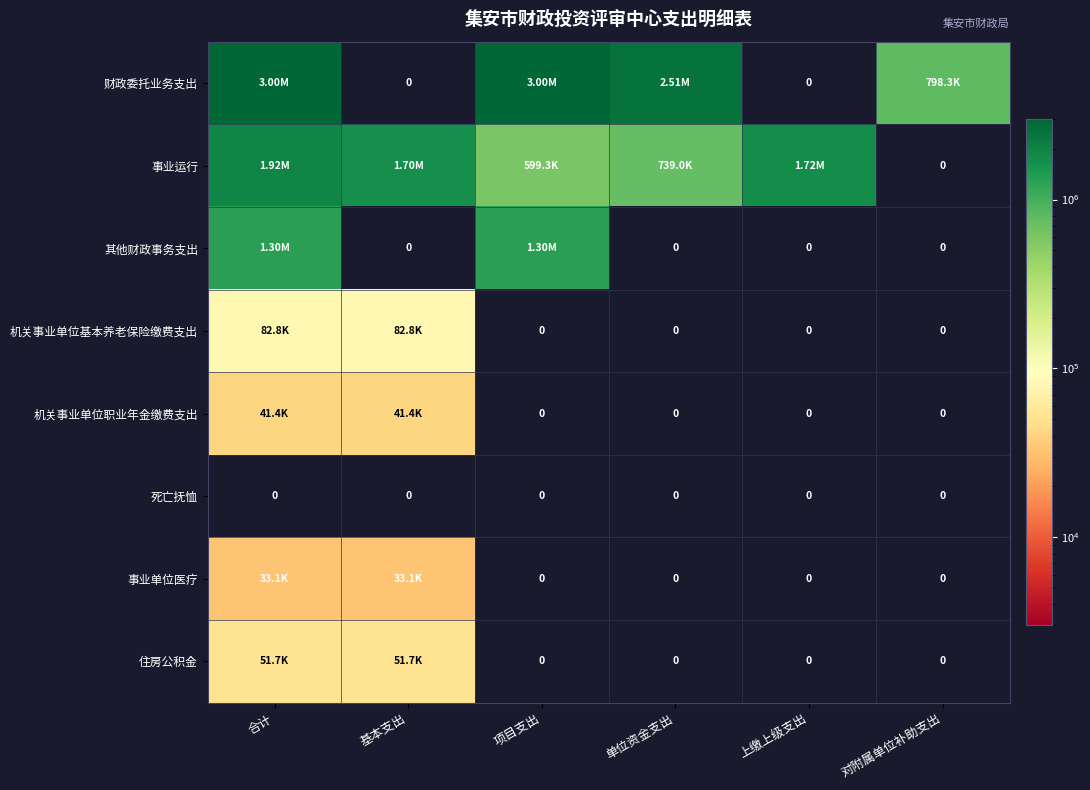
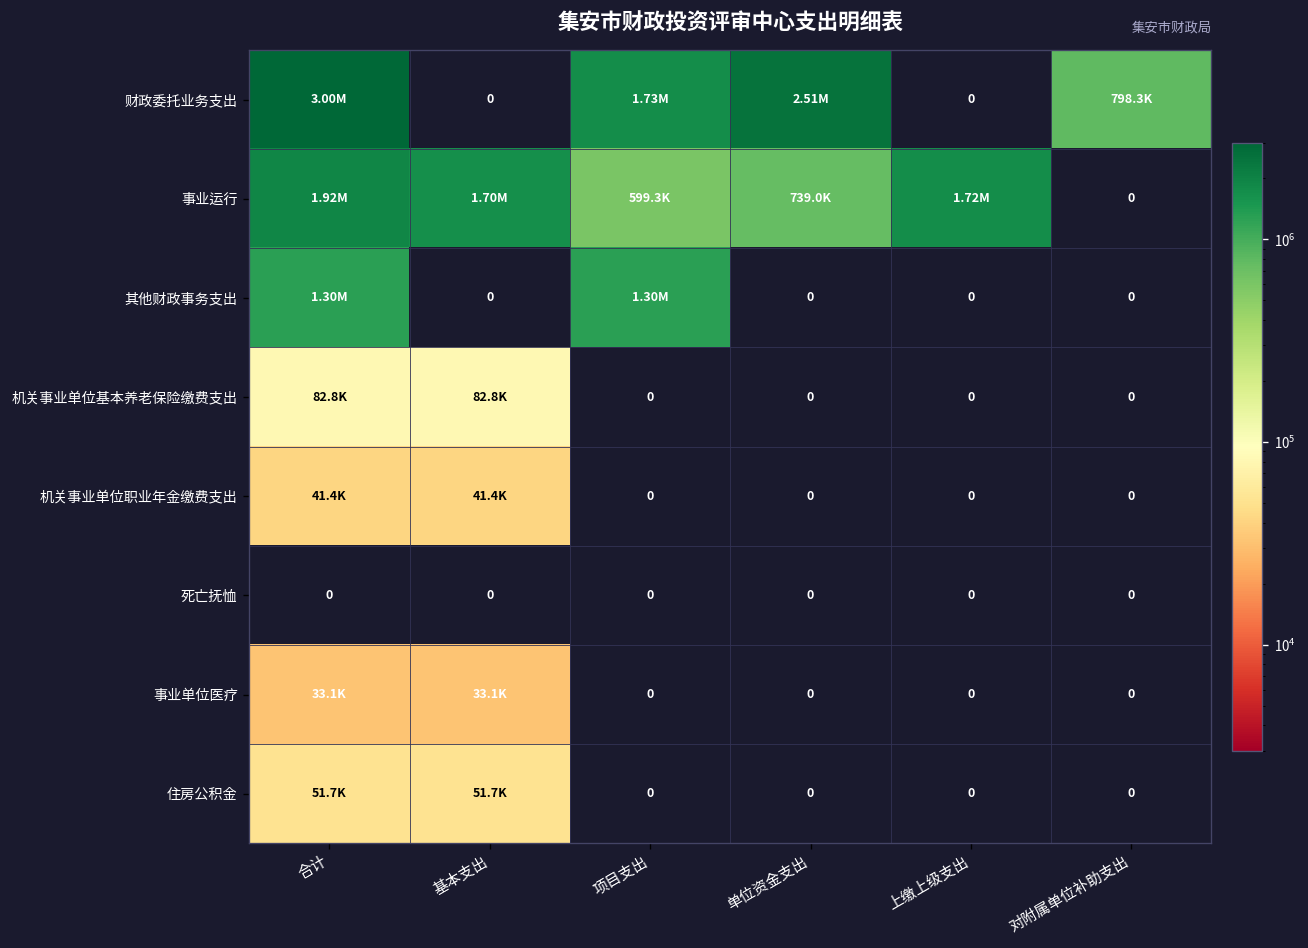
财政委托业务支出, 项目支出: 3.00M -> 1.73M
